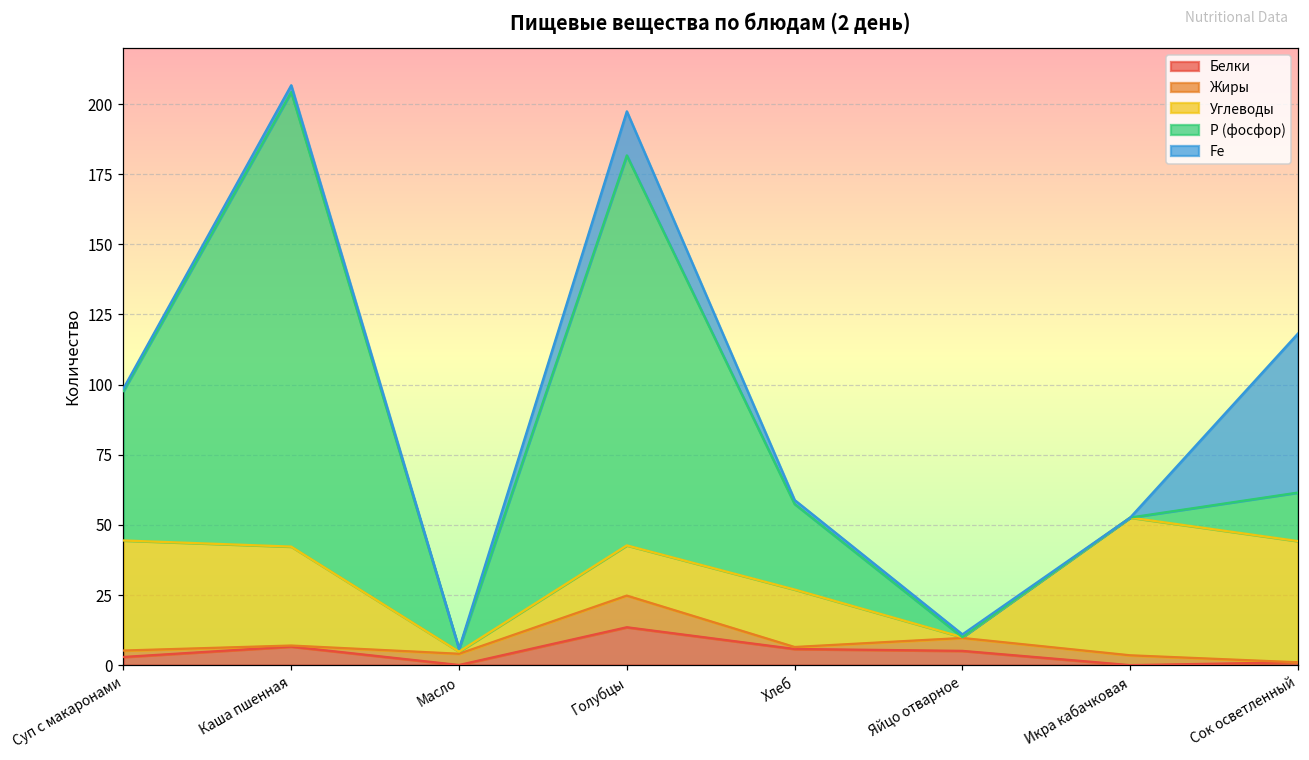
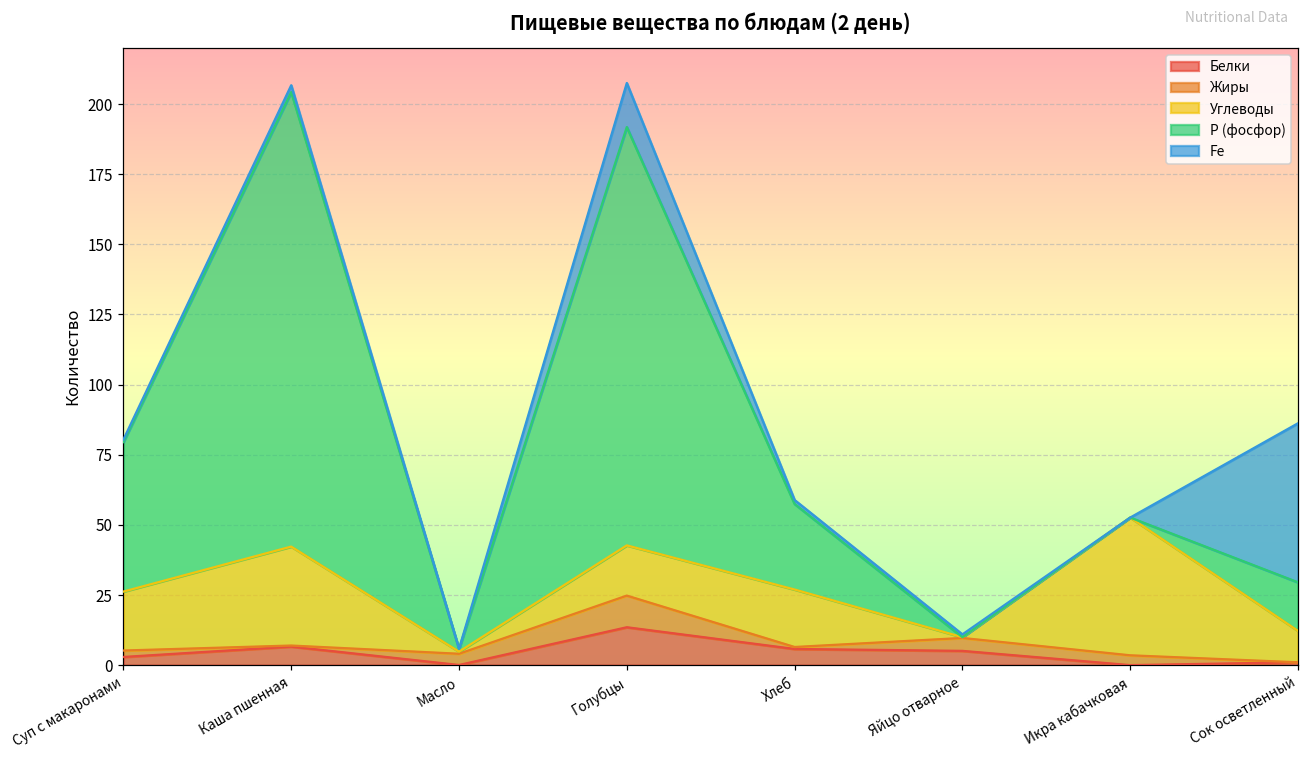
Углеводы, Суп с макаронами: 39 -> 21
Р (фосфор), Голубцы: 139 -> 149
Углеводы, Сок осветленный: 43 -> 11
